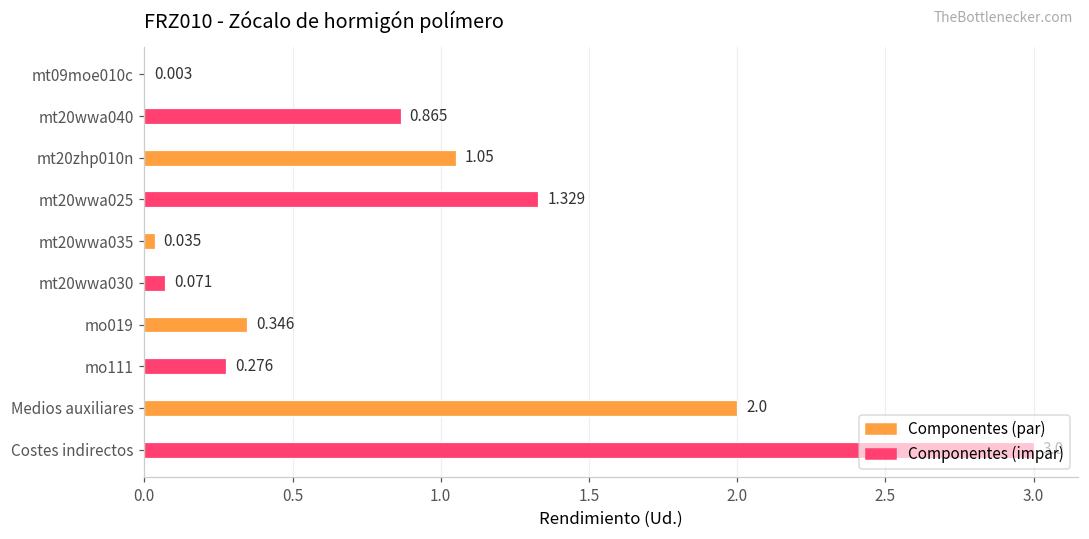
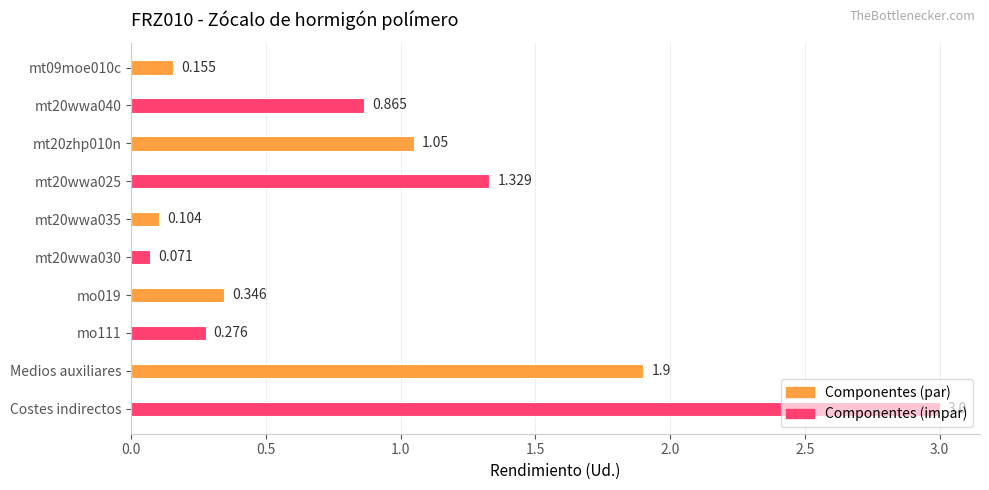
mt09moe010c: 0.003 -> 0.155
mt20wwa035: 0.035 -> 0.104
Medios auxiliares: 2.0 -> 1.9
